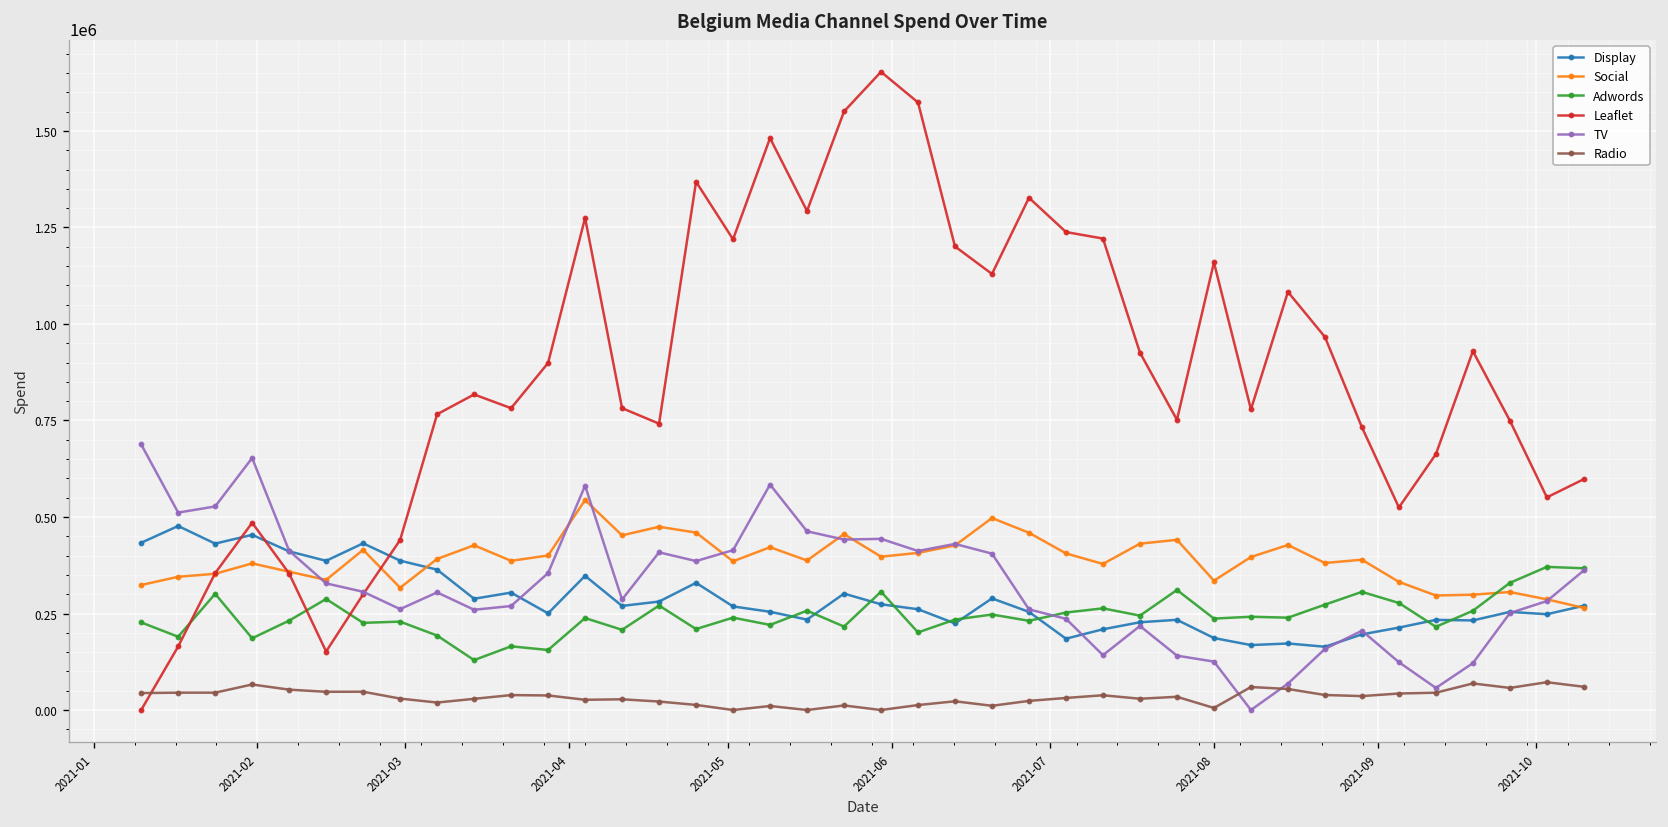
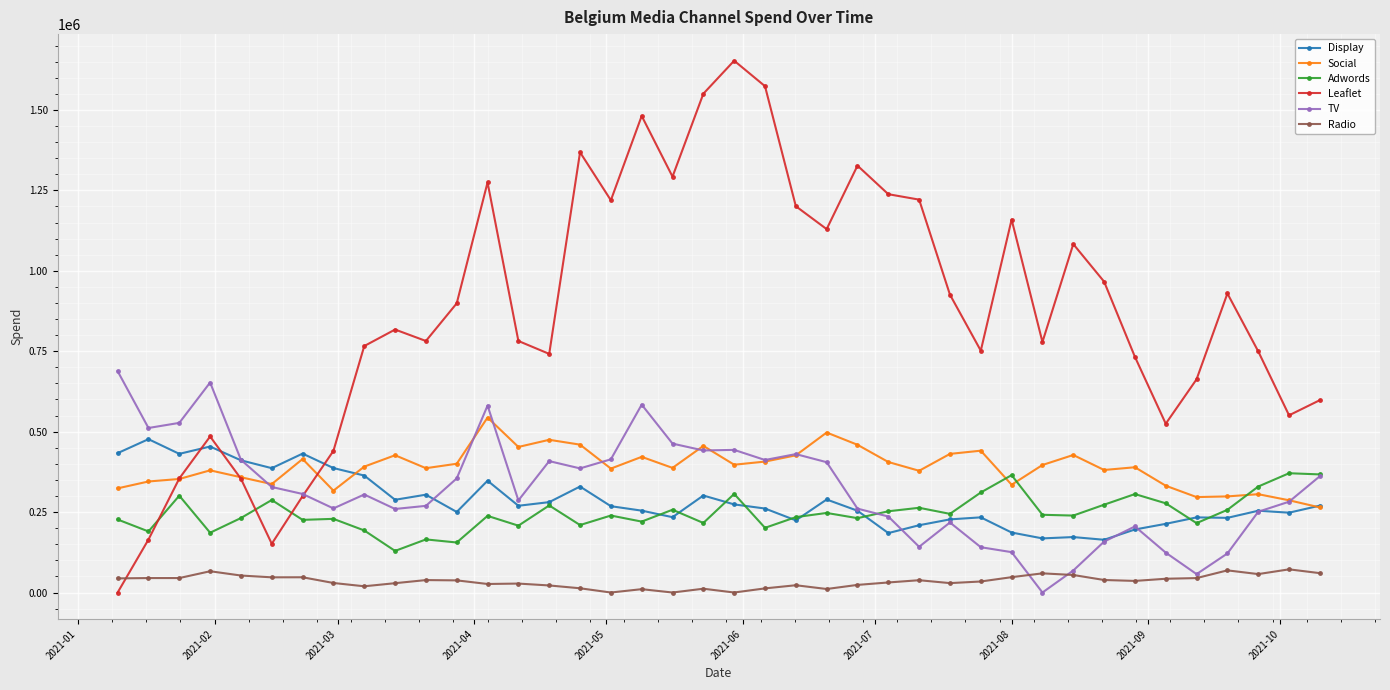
Adwords, 2021-08: 240000 -> 360000
Radio, 2021-08: 10000 -> 50000
